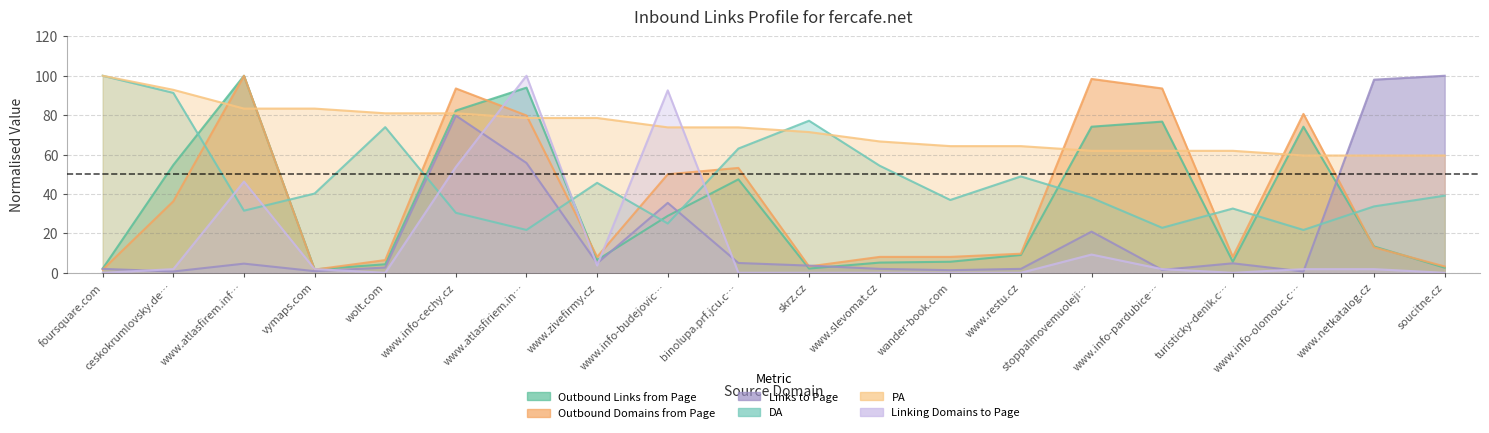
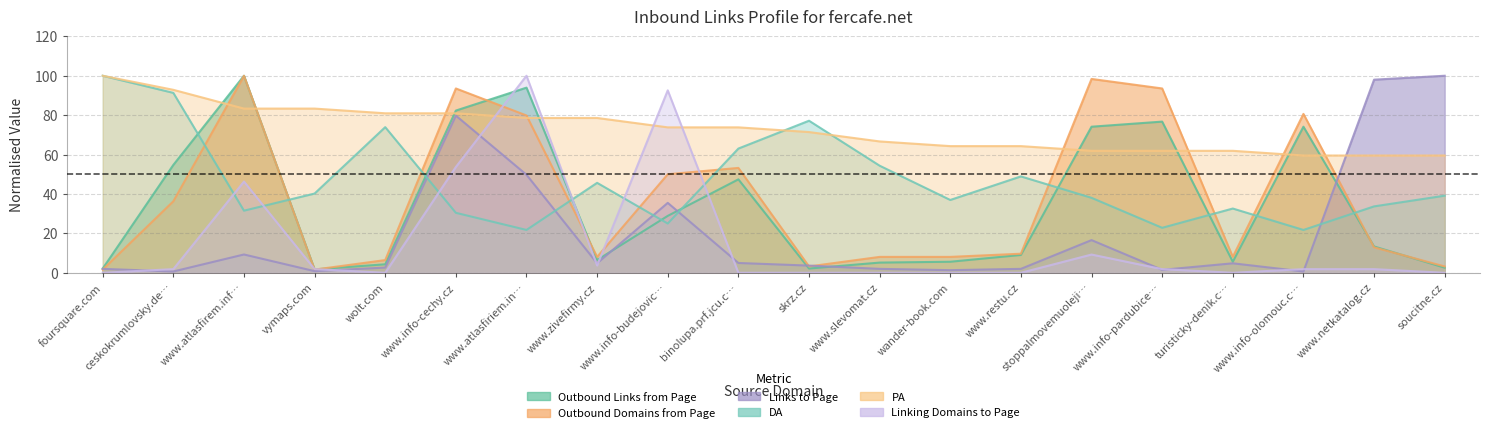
Links to Page, www.atlasfirem.inf…: 5 -> 9
Links to Page, www.atlasfiriem.in…: 56 -> 50
Links to Page, stoppalmovemuoleji…: 21 -> 17
